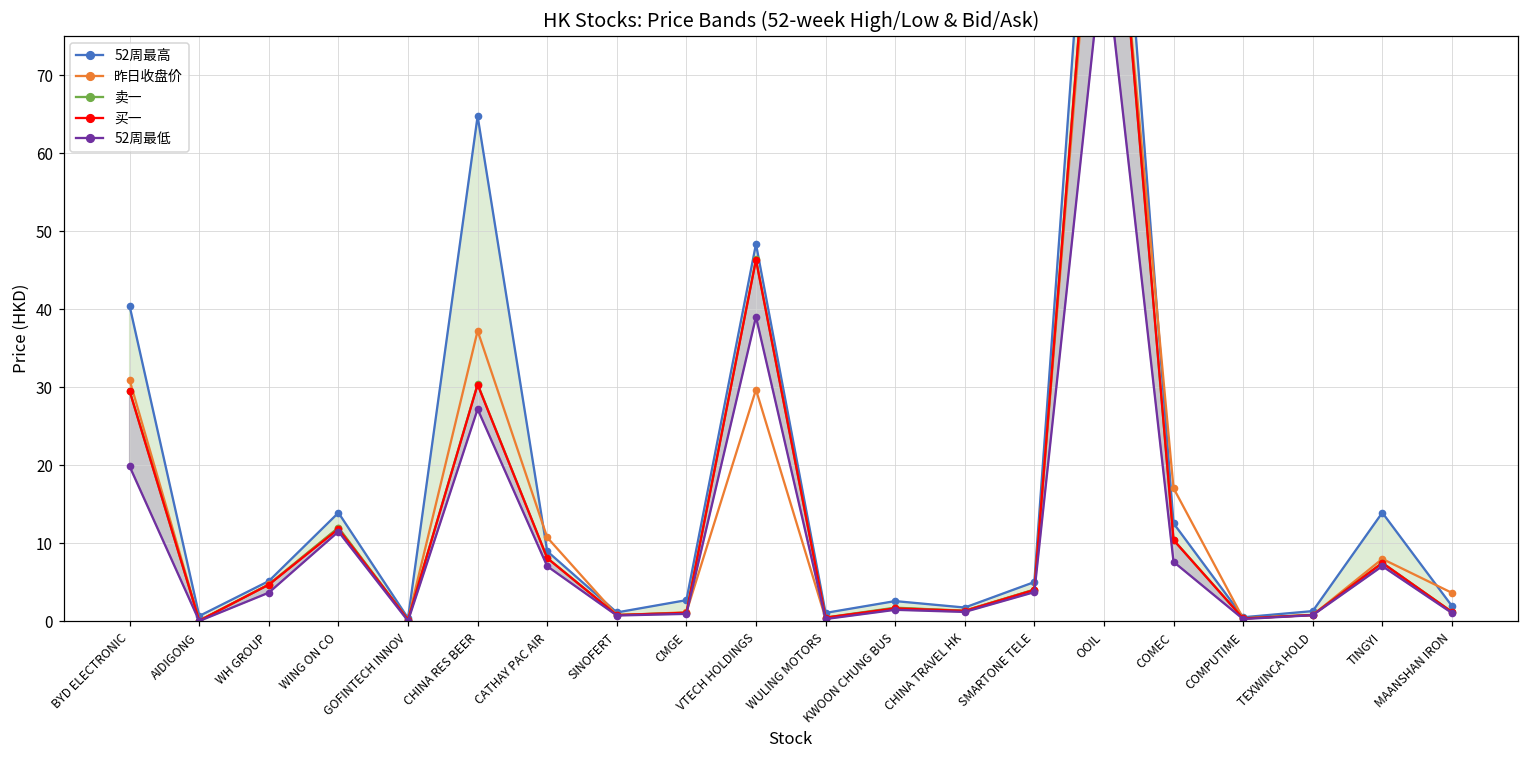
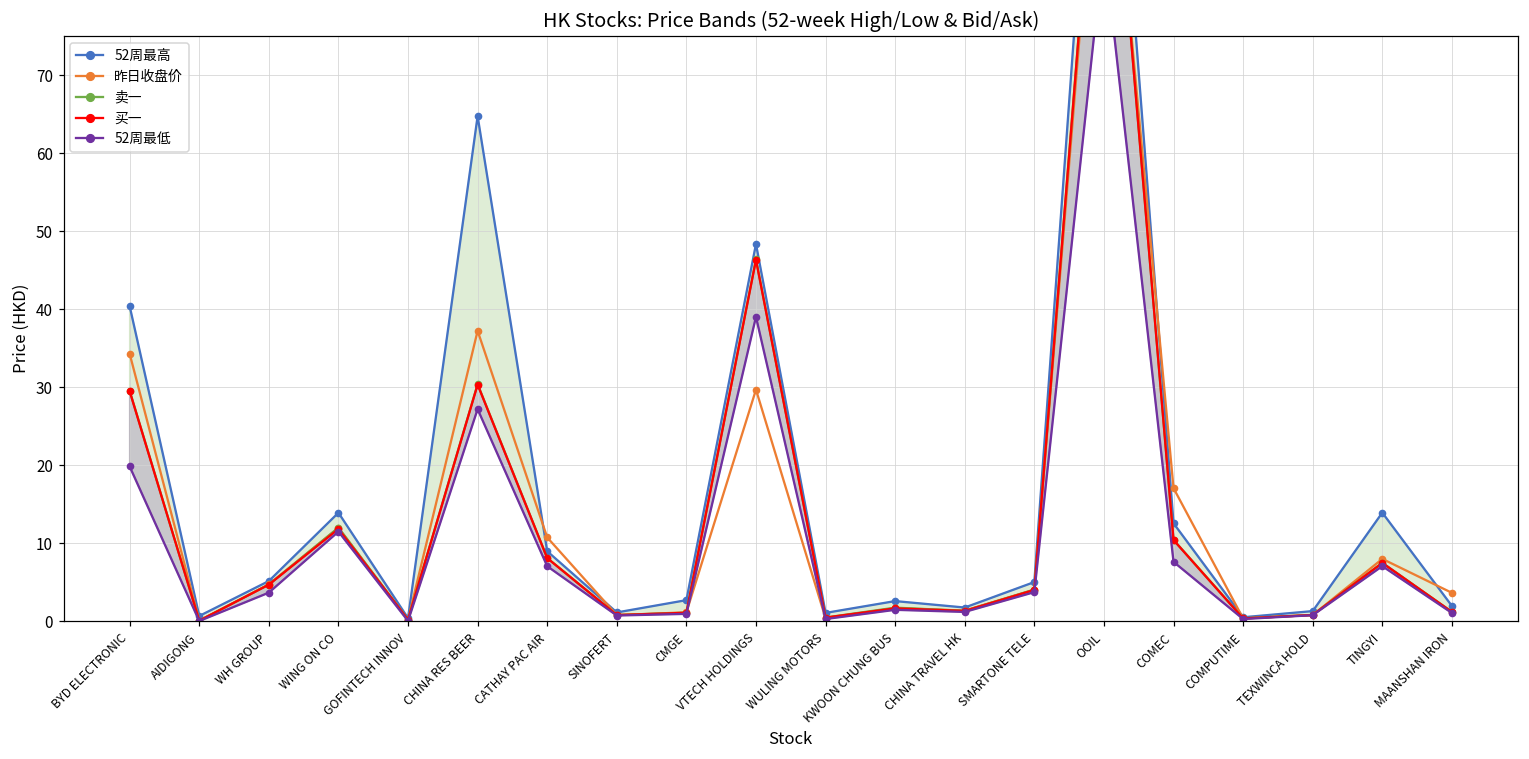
昨日收盘价, BYD ELECTRONIC: 31 -> 34
